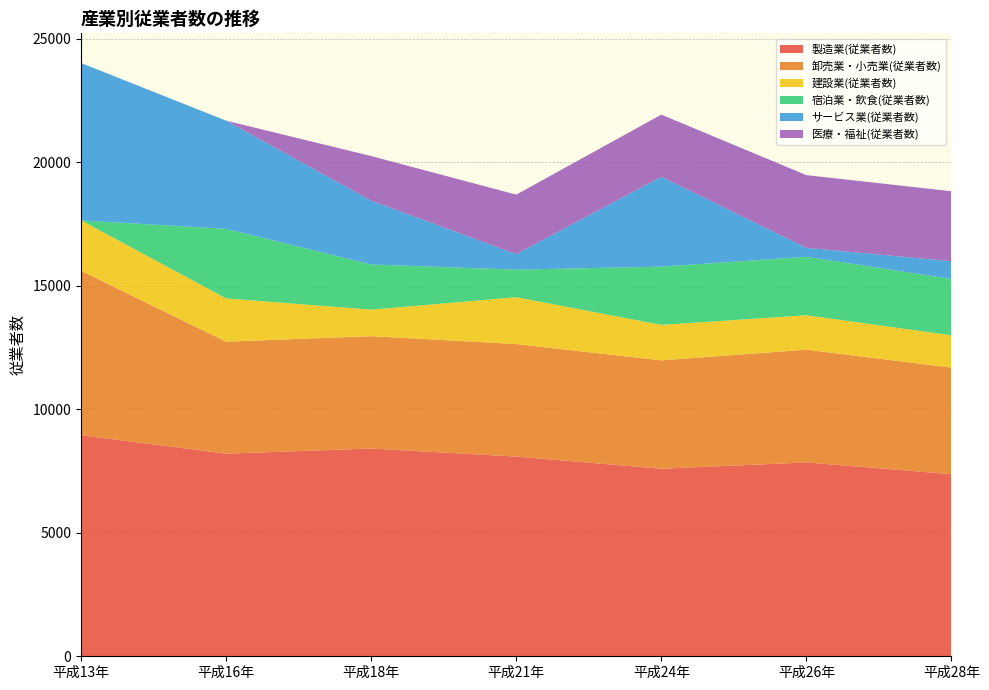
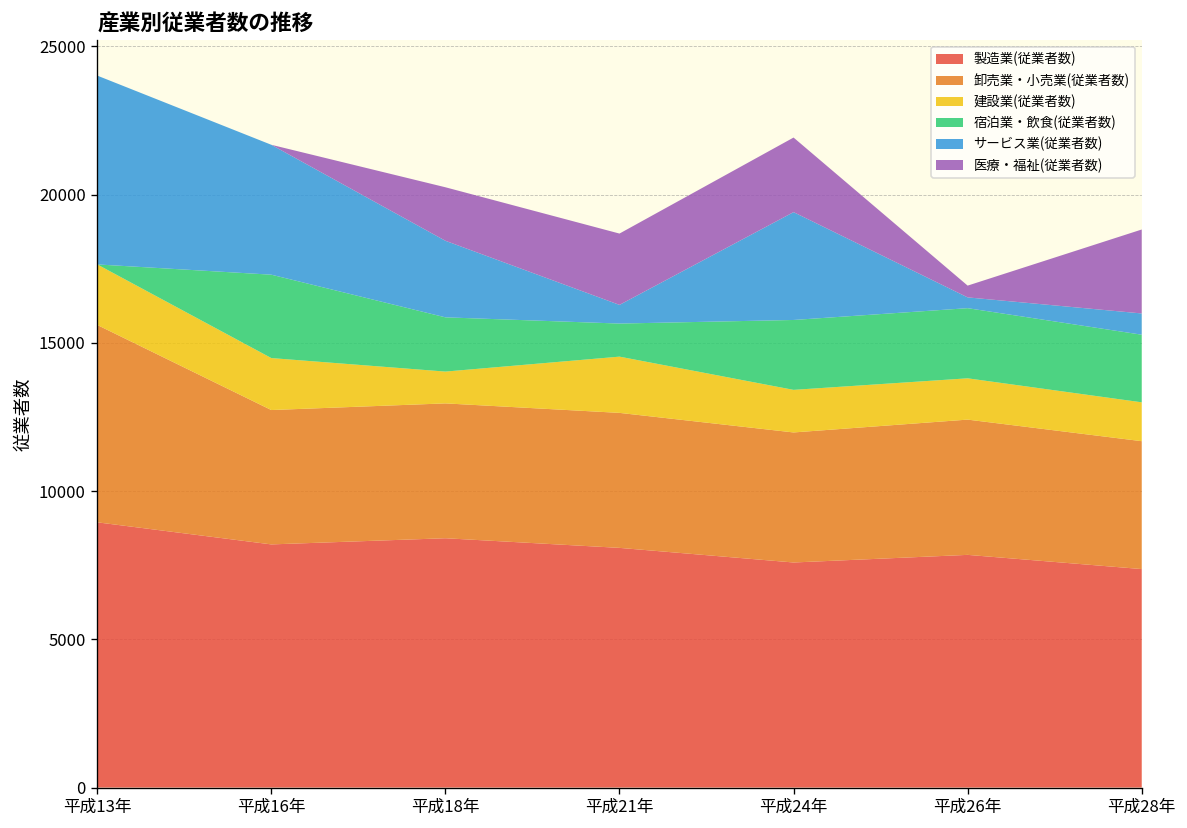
医療・福祉(従業者数), 平成26年: 2900 -> 400
